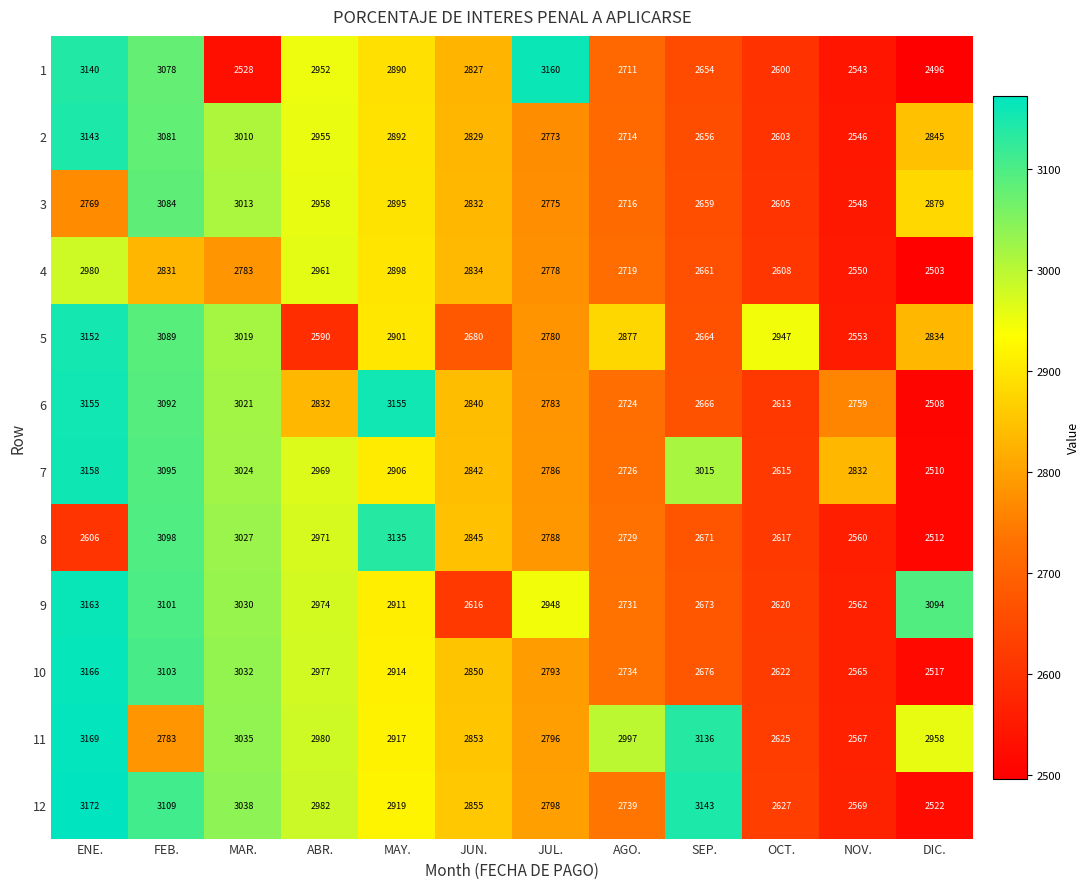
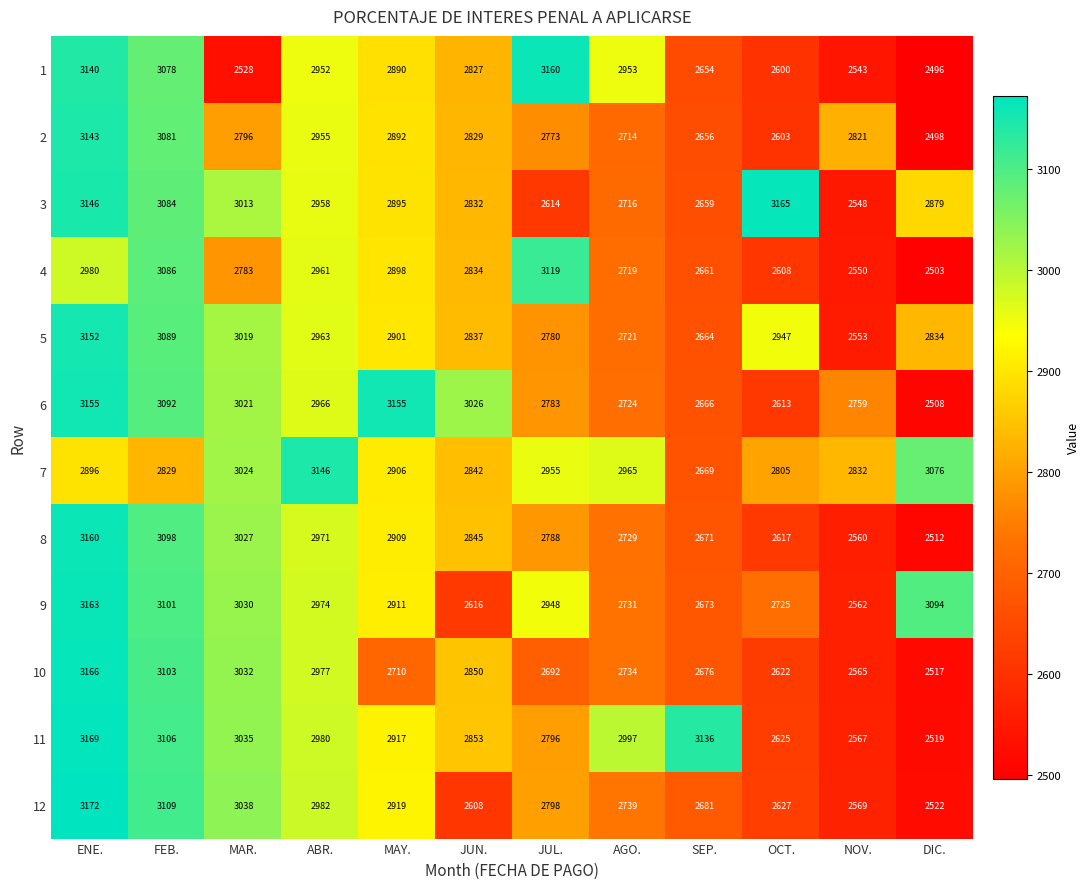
1, AGO.: 2711 -> 2953
2, MAR.: 3010 -> 2796
2, NOV.: 2546 -> 2821
2, DIC.: 2845 -> 2498
3, ENE.: 2769 -> 3146
3, JUL.: 2775 -> 2614
3, OCT.: 2605 -> 3165
4, FEB.: 2831 -> 3086
4, JUL.: 2778 -> 3119
5, ABR.: 2590 -> 2963
5, JUN.: 2680 -> 2837
5, AGO.: 2877 -> 2721
6, ABR.: 2832 -> 2966
6, JUN.: 2840 -> 3026
7, ENE.: 3158 -> 2896
7, FEB.: 3095 -> 2829
7, ABR.: 2969 -> 3146
7, JUL.: 2786 -> 2955
7, AGO.: 2726 -> 2965
7, SEP.: 3015 -> 2669
7, OCT.: 2615 -> 2805
7, DIC.: 2510 -> 3076
8, ENE.: 2606 -> 3160
8, MAY.: 3135 -> 2909
9, OCT.: 2620 -> 2725
10, MAY.: 2914 -> 2710
10, JUL.: 2793 -> 2692
11, FEB.: 2783 -> 3106
11, DIC.: 2958 -> 2519
12, JUN.: 2855 -> 2608
12, SEP.: 3143 -> 2681
